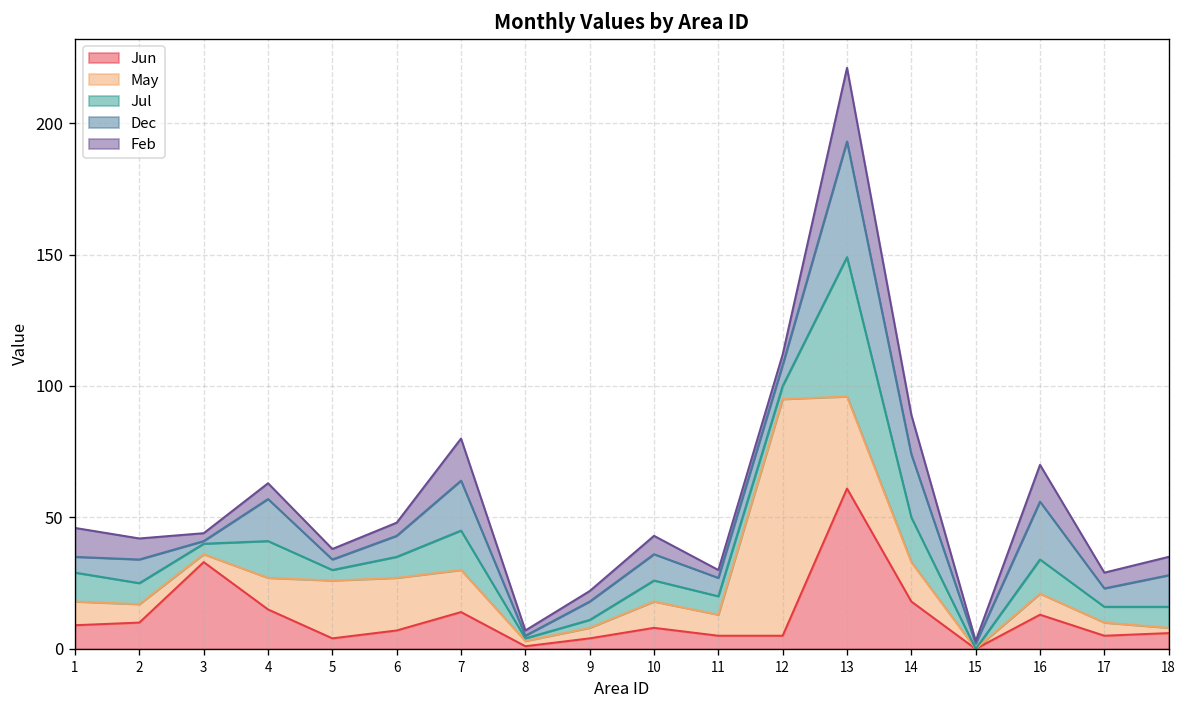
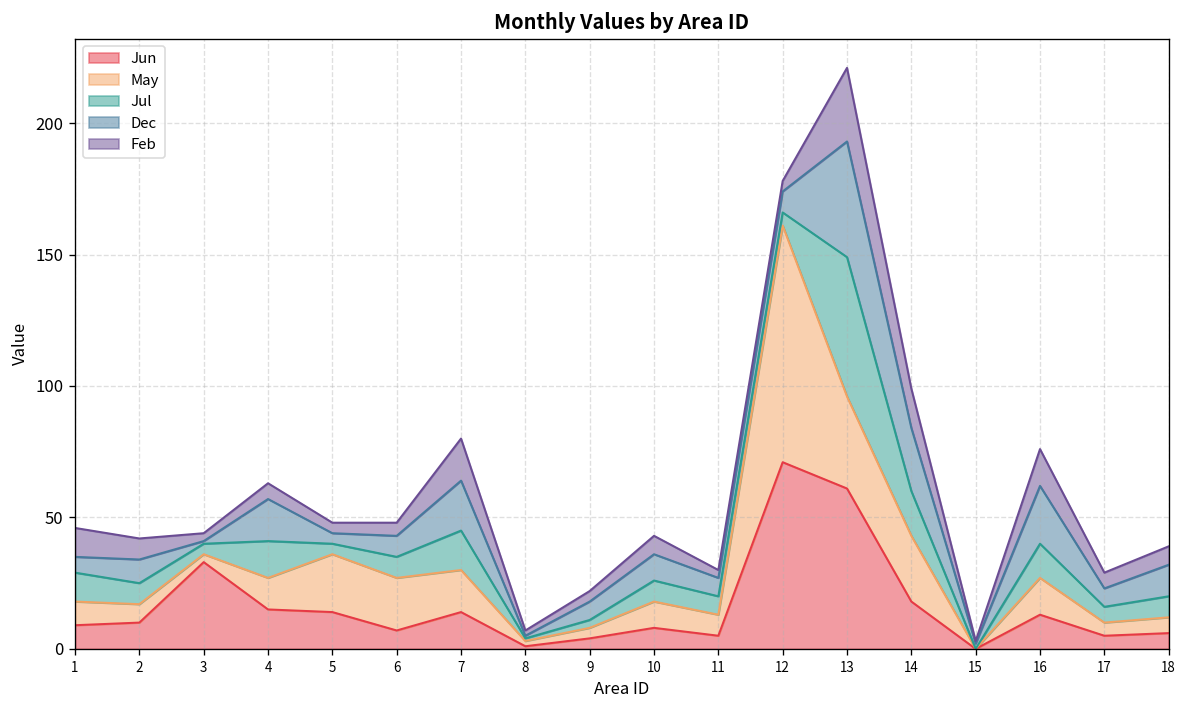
Jun, 5: 4 -> 14
Jun, 12: 5 -> 71
May, 14: 15 -> 25
May, 16: 8 -> 14
May, 18: 2 -> 6
